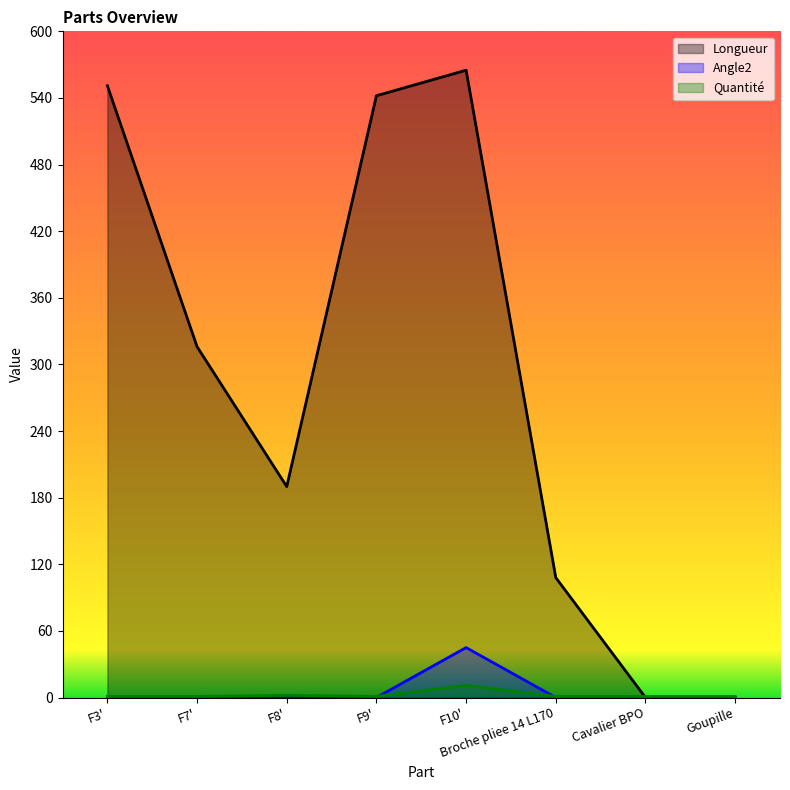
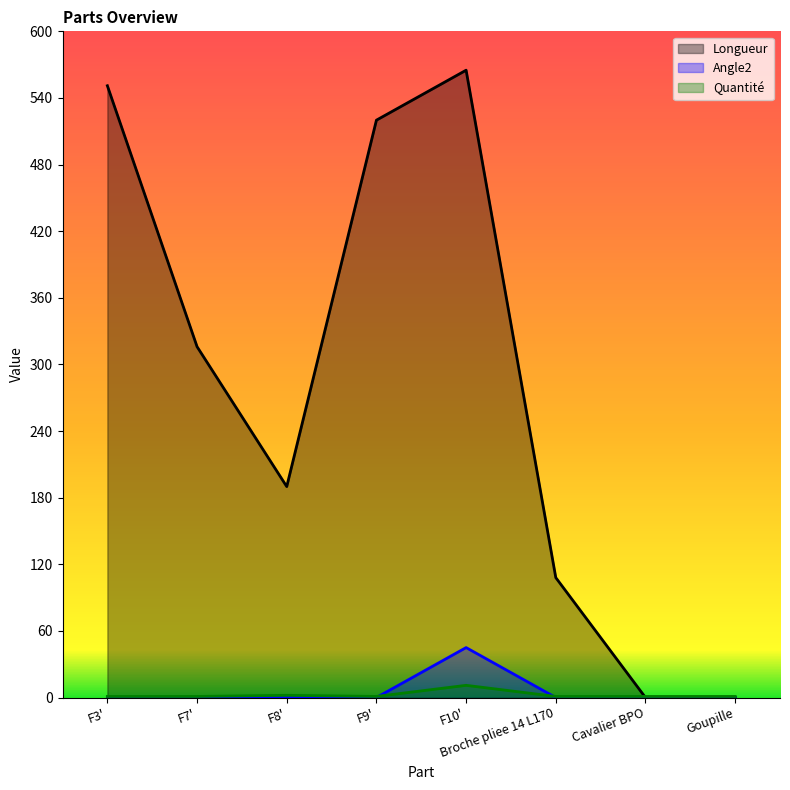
Longueur, F9': 542 -> 520
